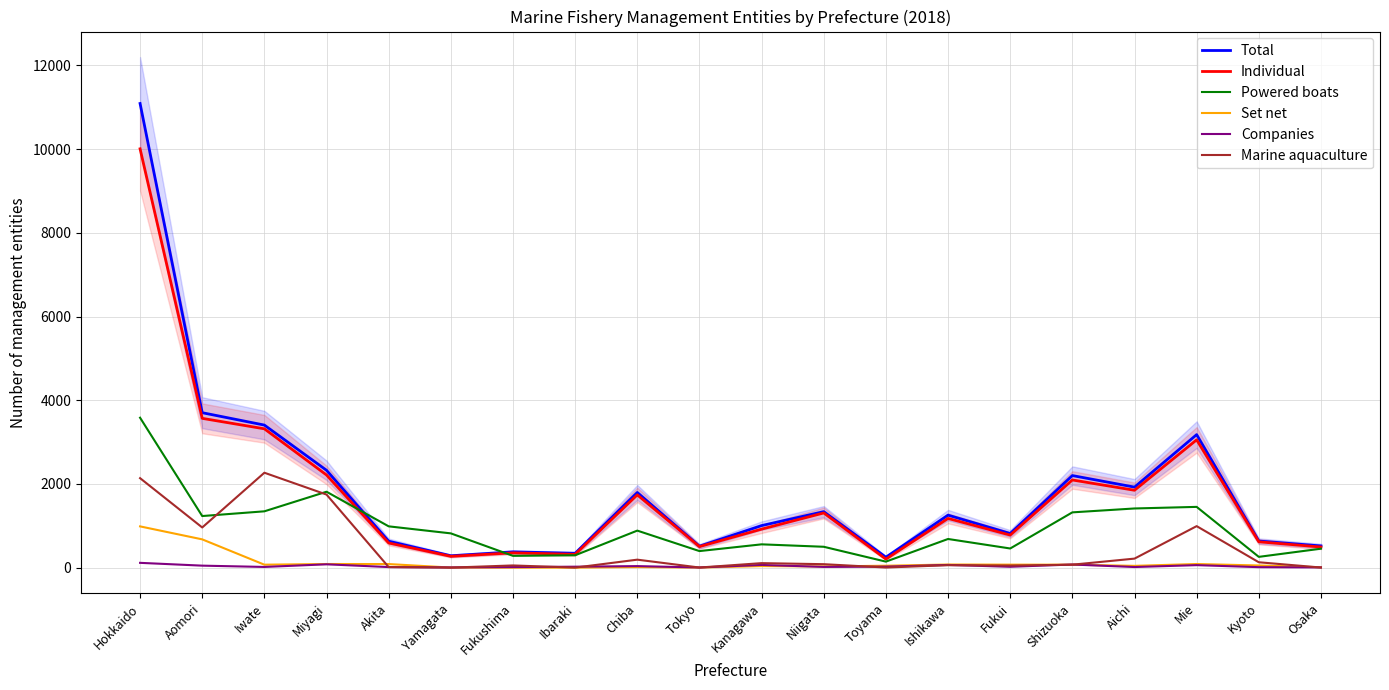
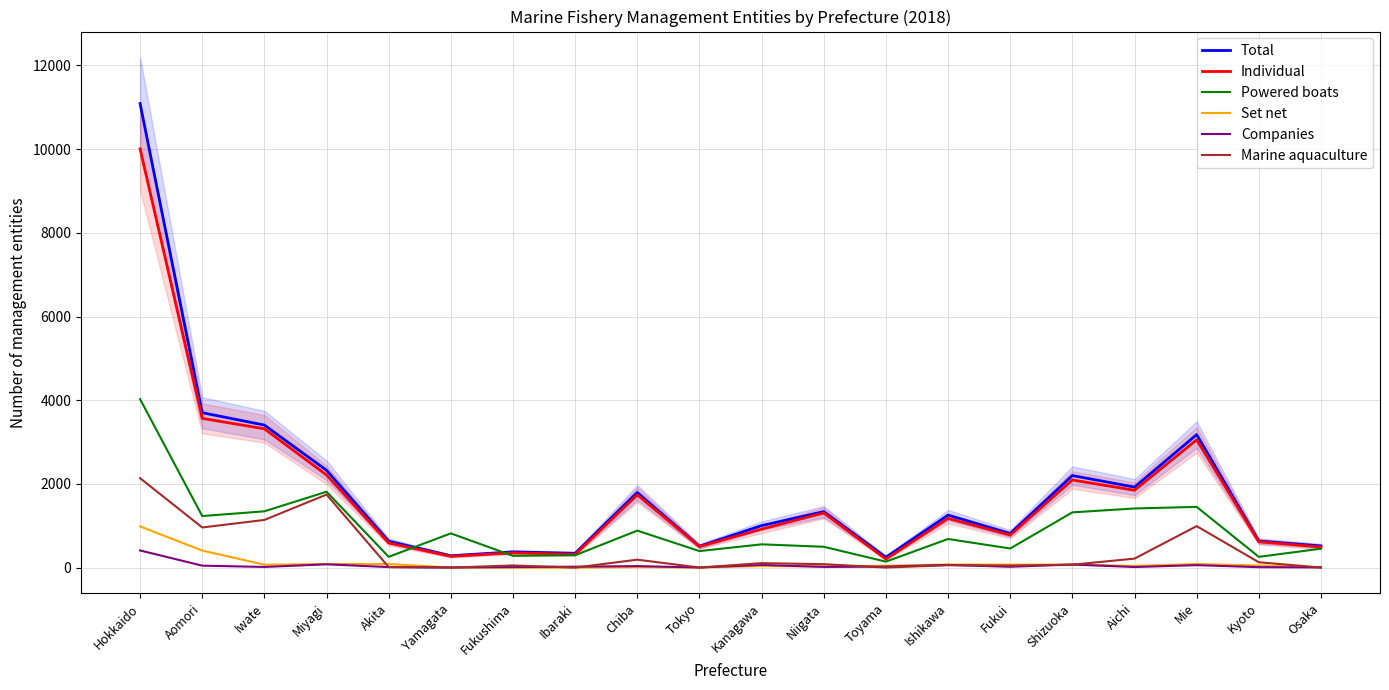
Powered boats, Hokkaido: 3600 -> 4000
Companies, Hokkaido: 100 -> 400
Set net, Aomori: 700 -> 400
Marine aquaculture, Iwate: 2300 -> 1100
Powered boats, Akita: 1000 -> 300
